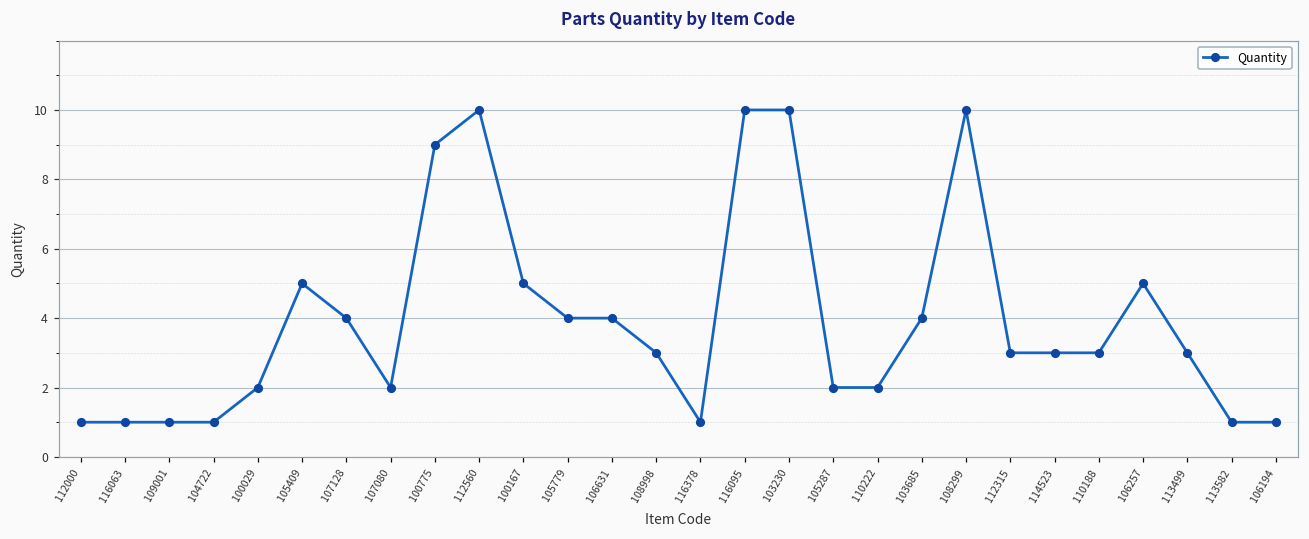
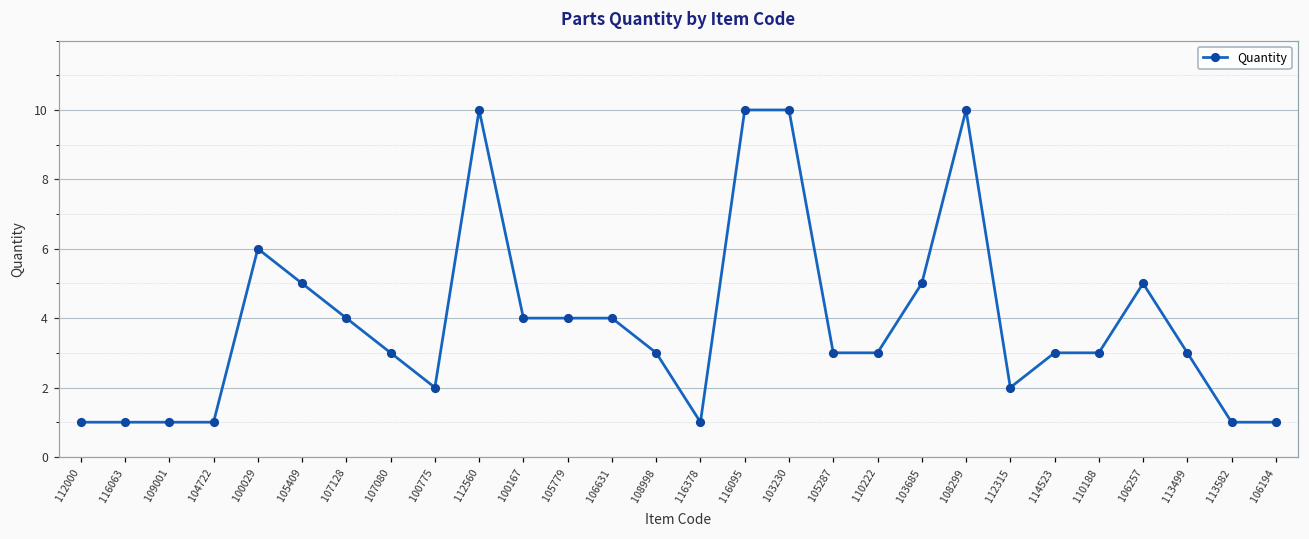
100029: 2 -> 6
107080: 2 -> 3
100775: 9 -> 2
100167: 5 -> 4
105287: 2 -> 3
110222: 2 -> 3
103685: 4 -> 5
112315: 3 -> 2
